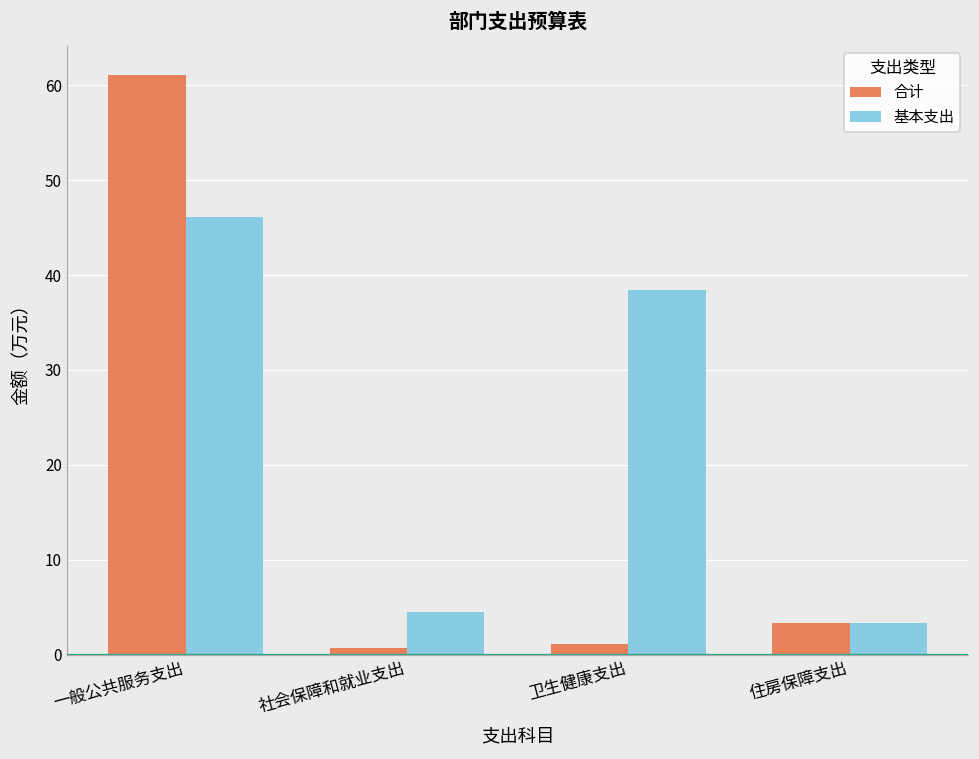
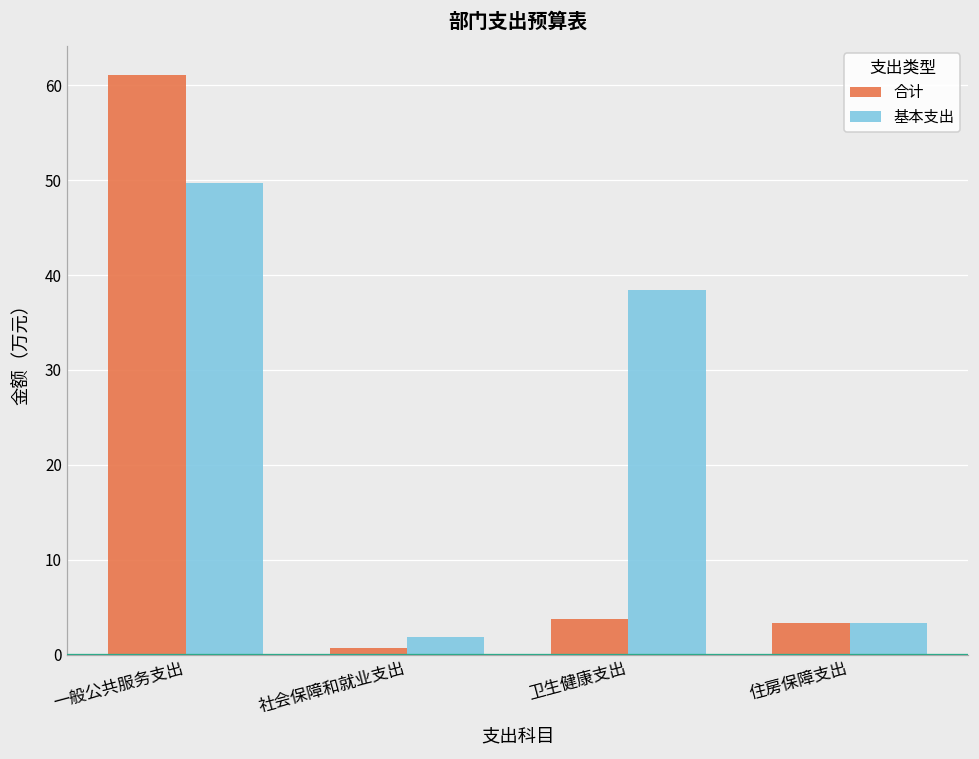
基本支出, 一般公共服务支出: 46 -> 50
基本支出, 社会保障和就业支出: 4 -> 2
合计, 卫生健康支出: 1 -> 4
